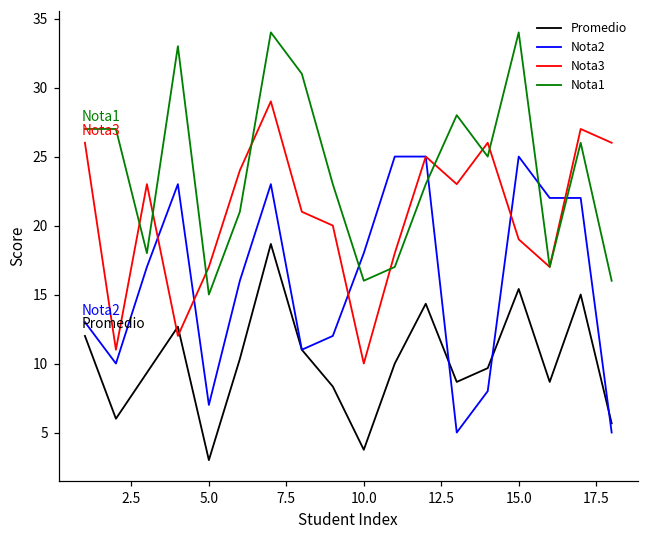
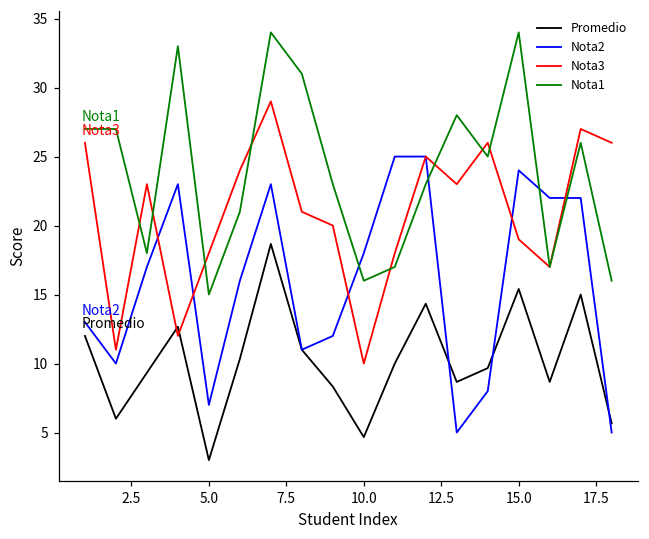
Nota3, 5.0: 17.0 -> 18.0
Promedio, 10.0: 3.8 -> 4.7
Nota2, 15.0: 25.0 -> 24.0
